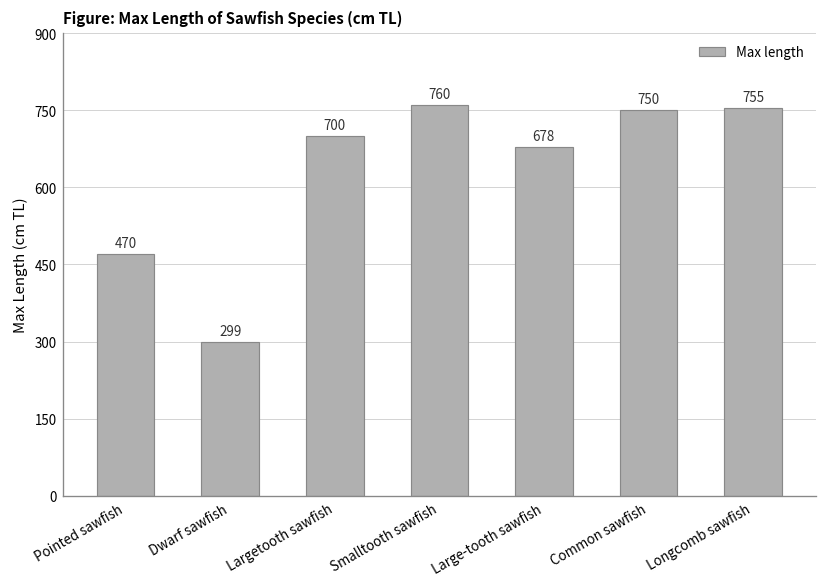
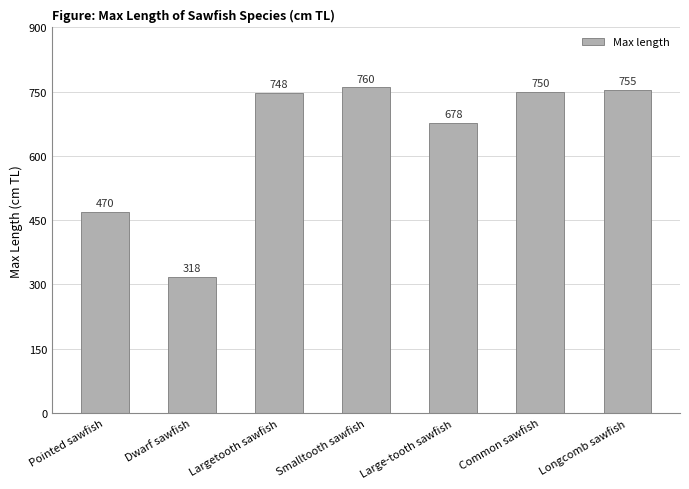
Dwarf sawfish: 299 -> 318
Largetooth sawfish: 700 -> 748
